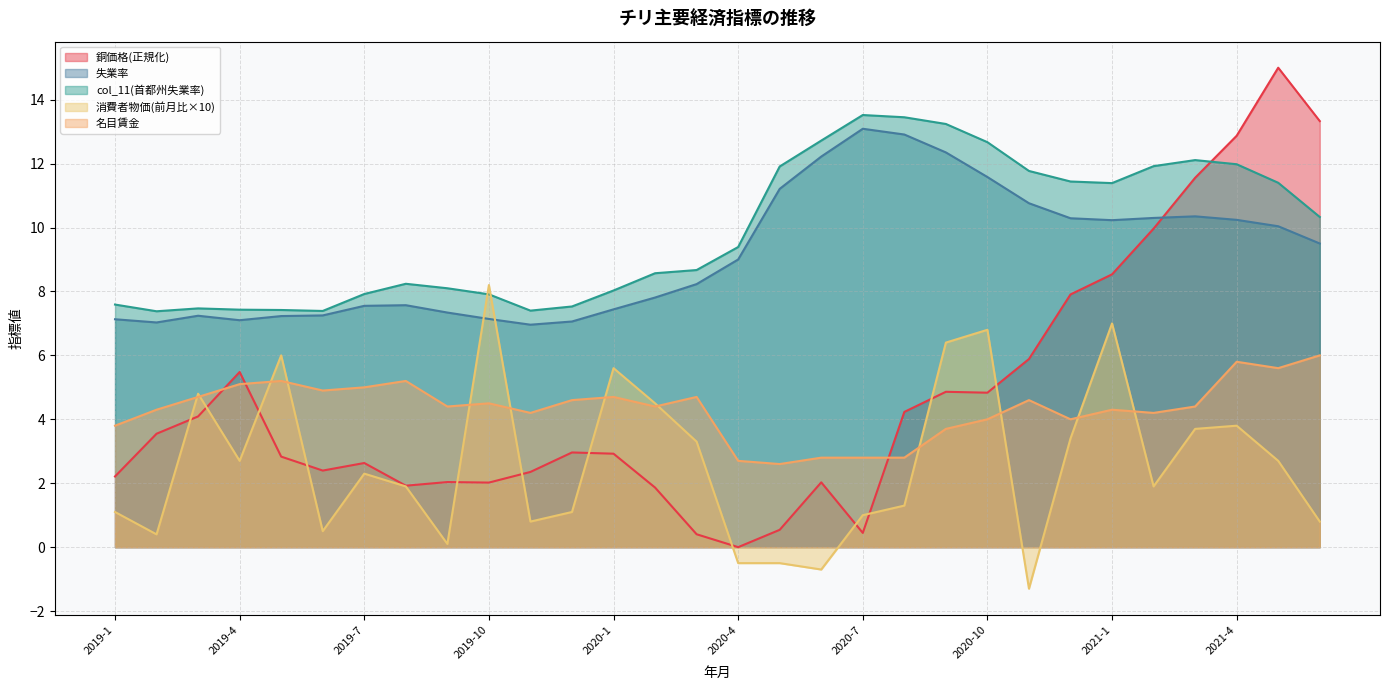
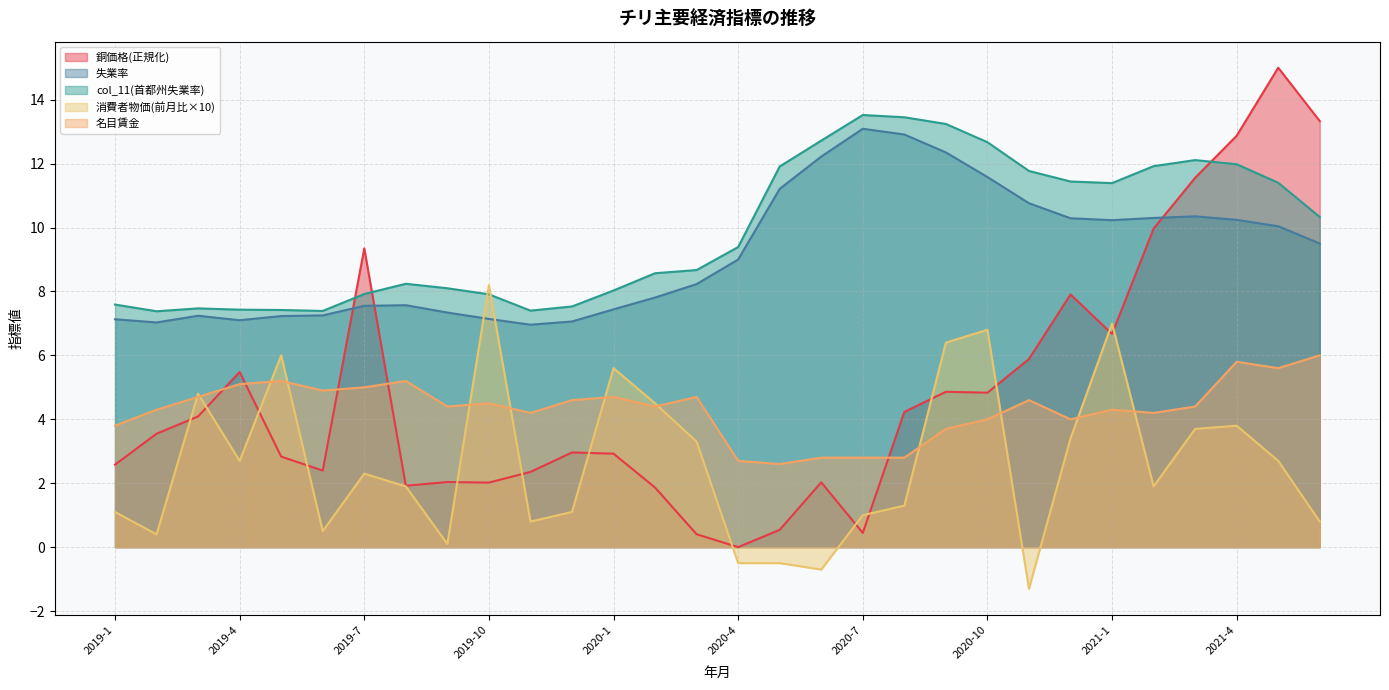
銅価格(正規化), 2019-1: 2.2 -> 2.6
銅価格(正規化), 2019-7: 2.6 -> 9.3
銅価格(正規化), 2021-1: 8.5 -> 6.7
